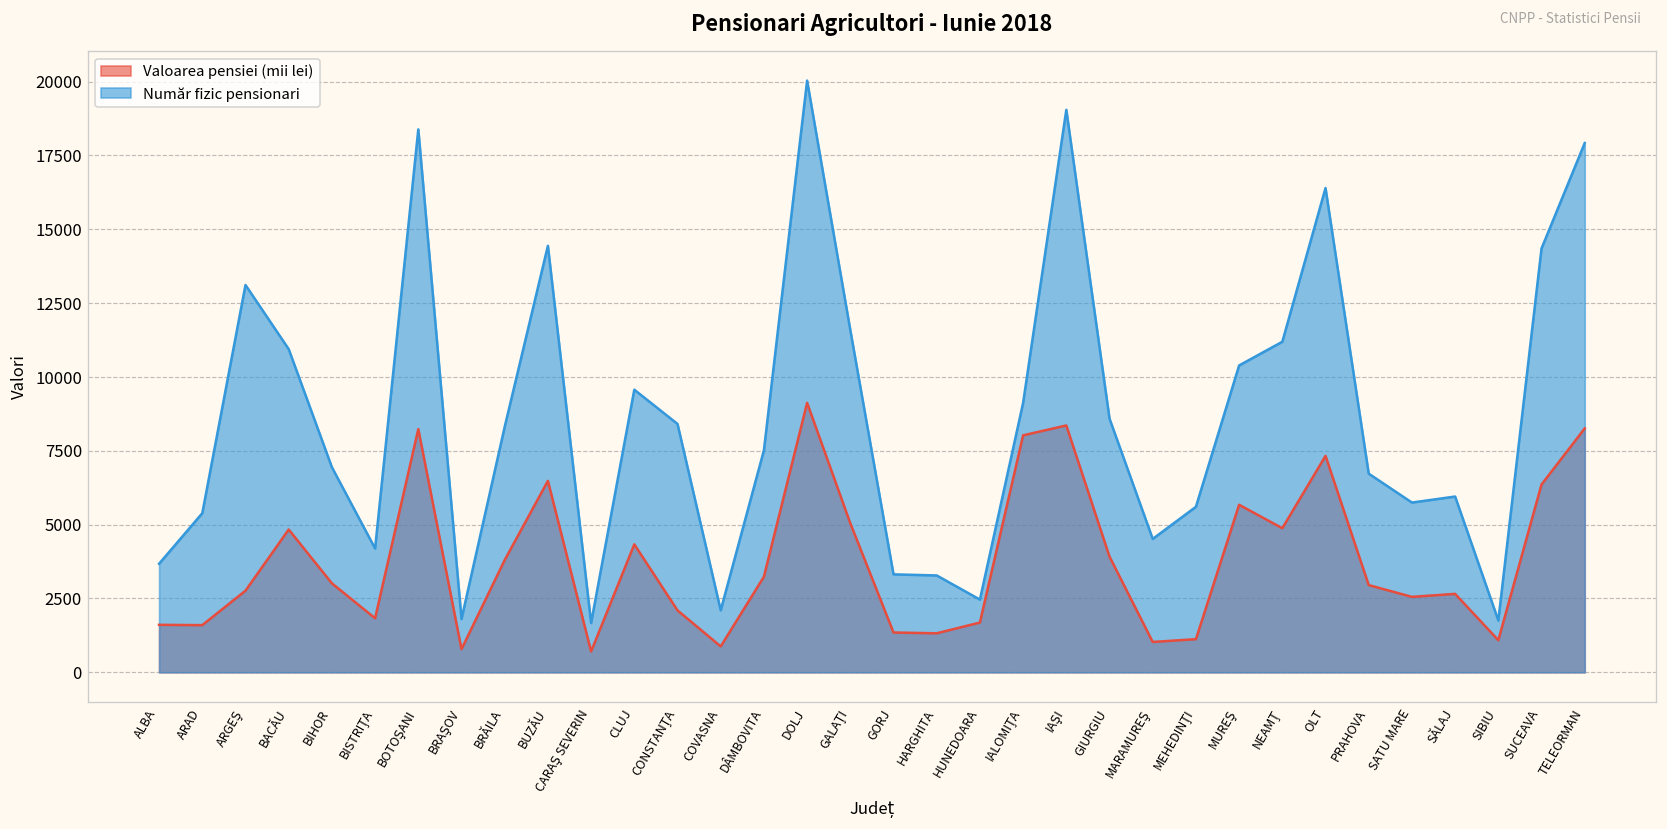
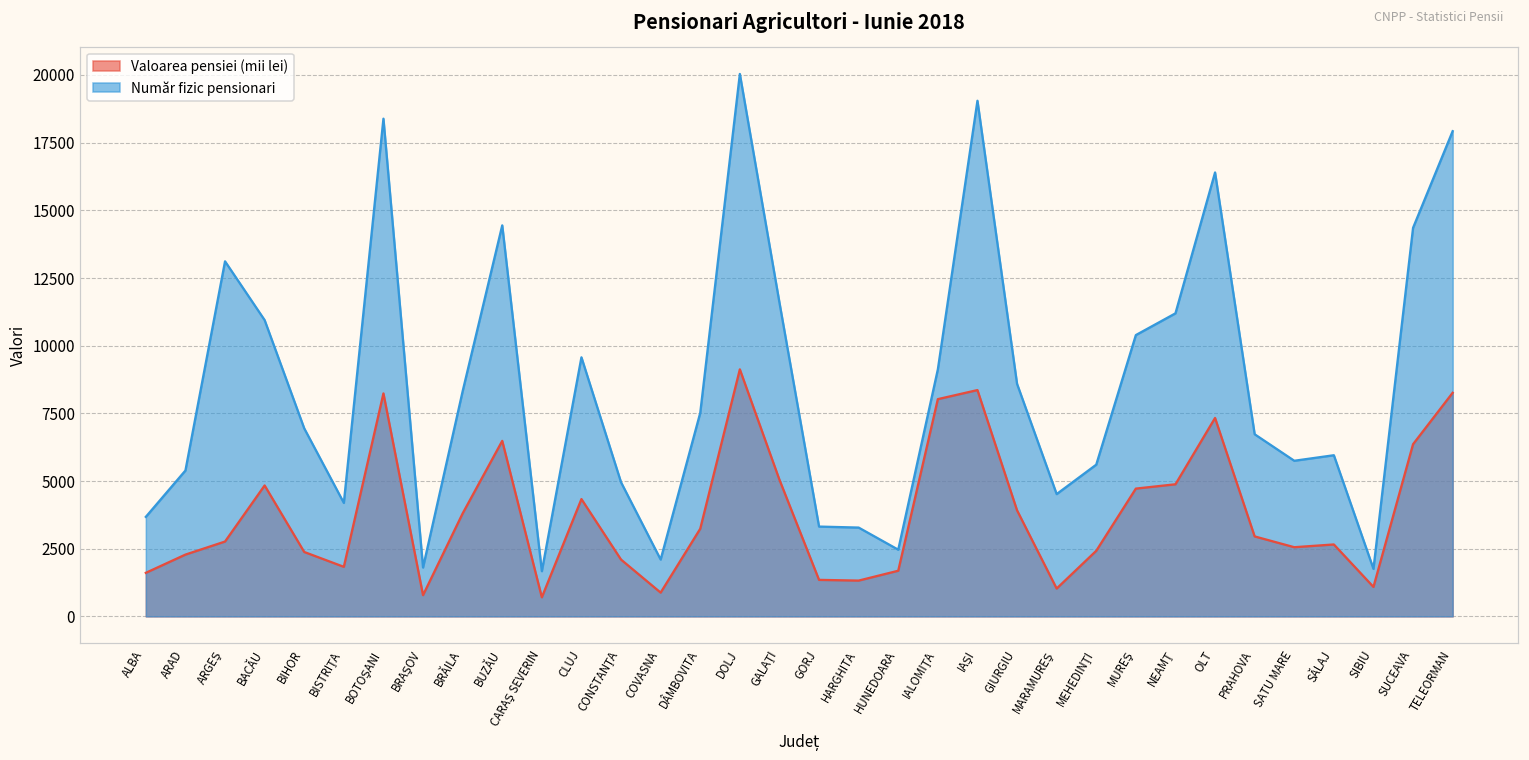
Valoarea pensiei (mii lei), ARAD: 1600 -> 2300
Valoarea pensiei (mii lei), BIHOR: 3000 -> 2400
Număr fizic pensionari, CONSTANŢA: 8400 -> 5000
Valoarea pensiei (mii lei), MEHEDINŢI: 1100 -> 2400
Valoarea pensiei (mii lei), MUREŞ: 5700 -> 4700
